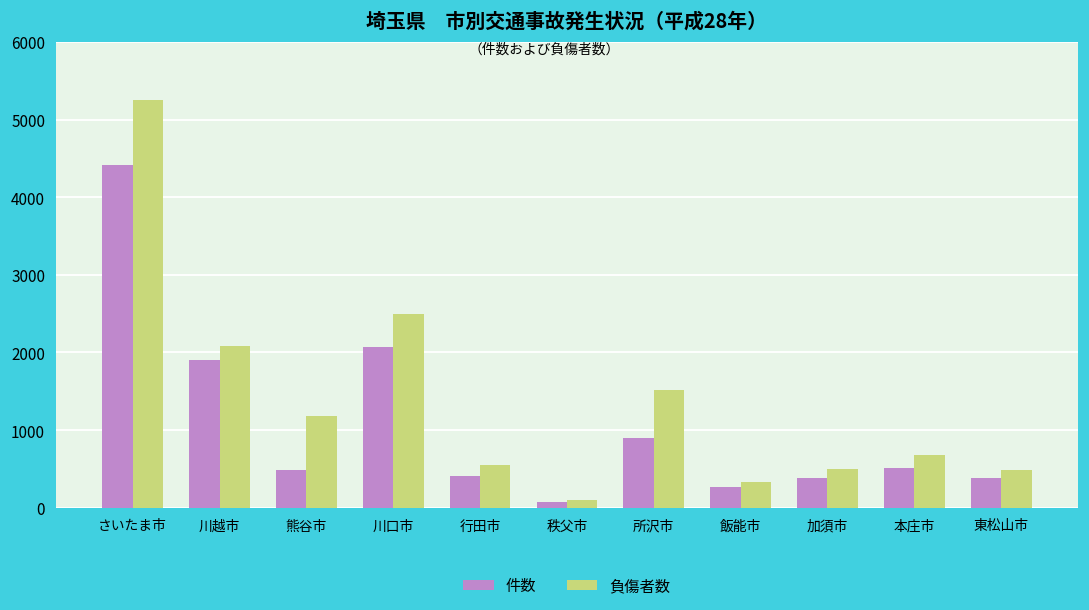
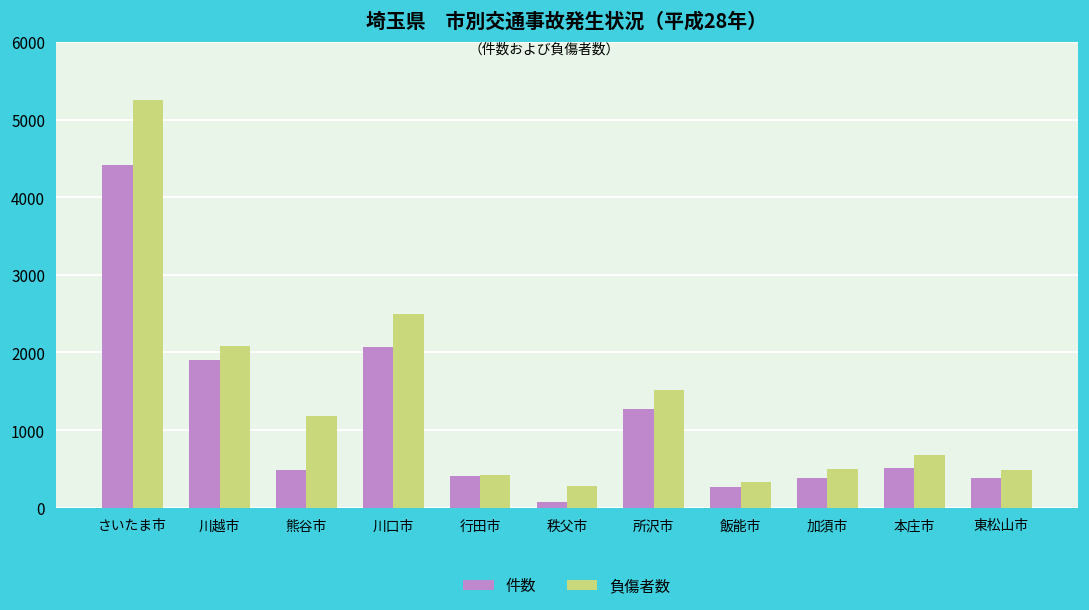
負傷者数, 行田市: 500 -> 400
負傷者数, 秩父市: 100 -> 300
件数, 所沢市: 900 -> 1300
